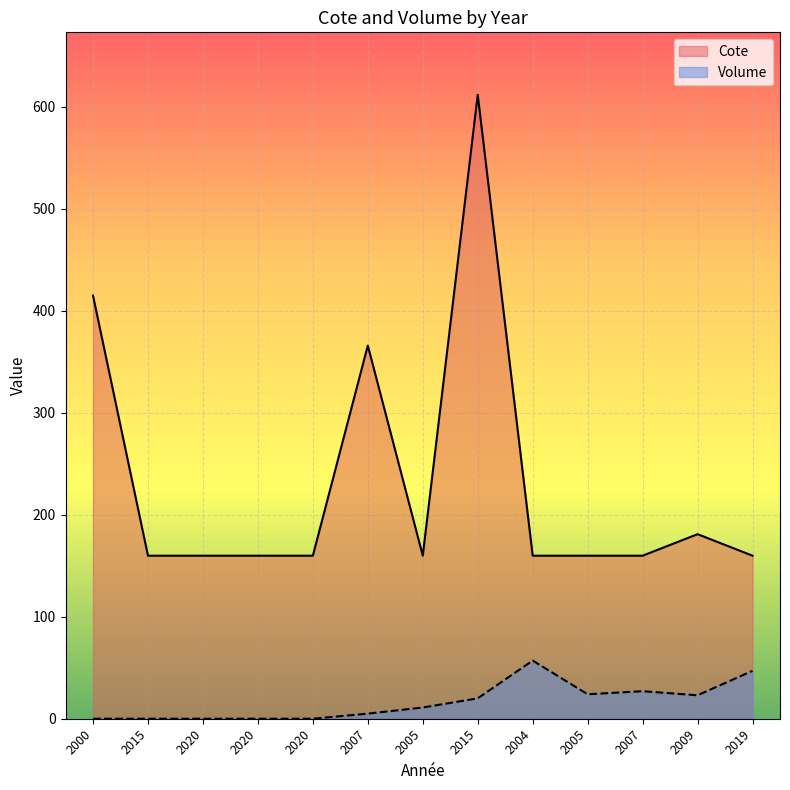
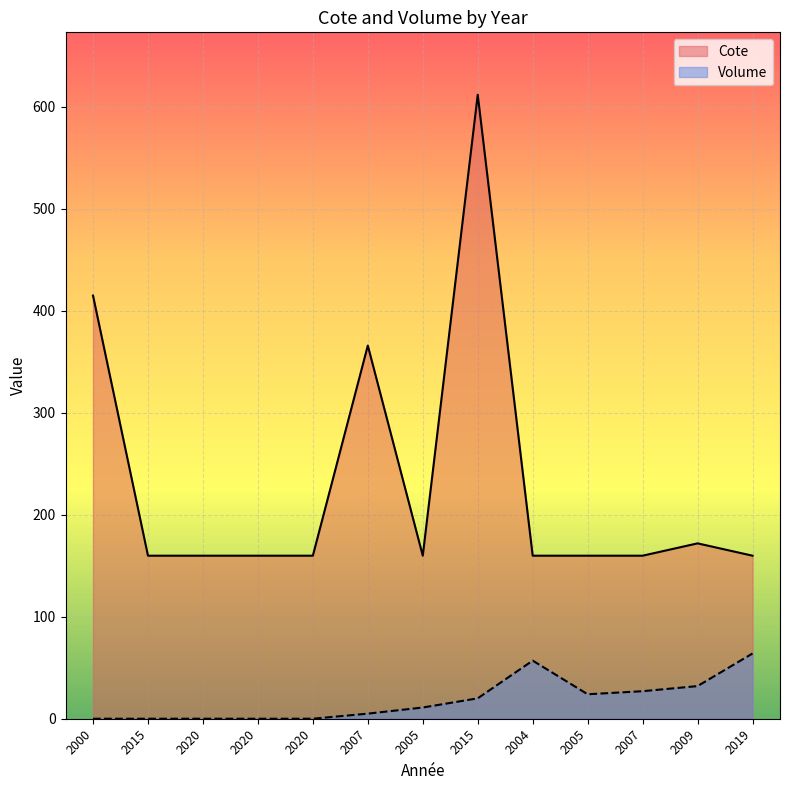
Cote, 2009: 181 -> 172
Volume, 2009: 23 -> 32
Volume, 2019: 47 -> 64
